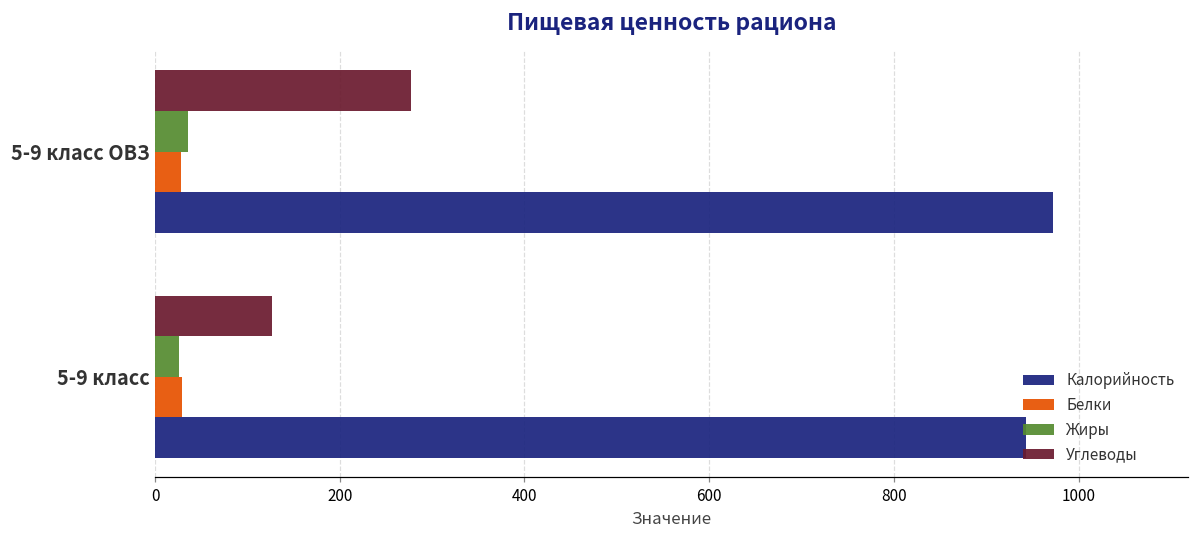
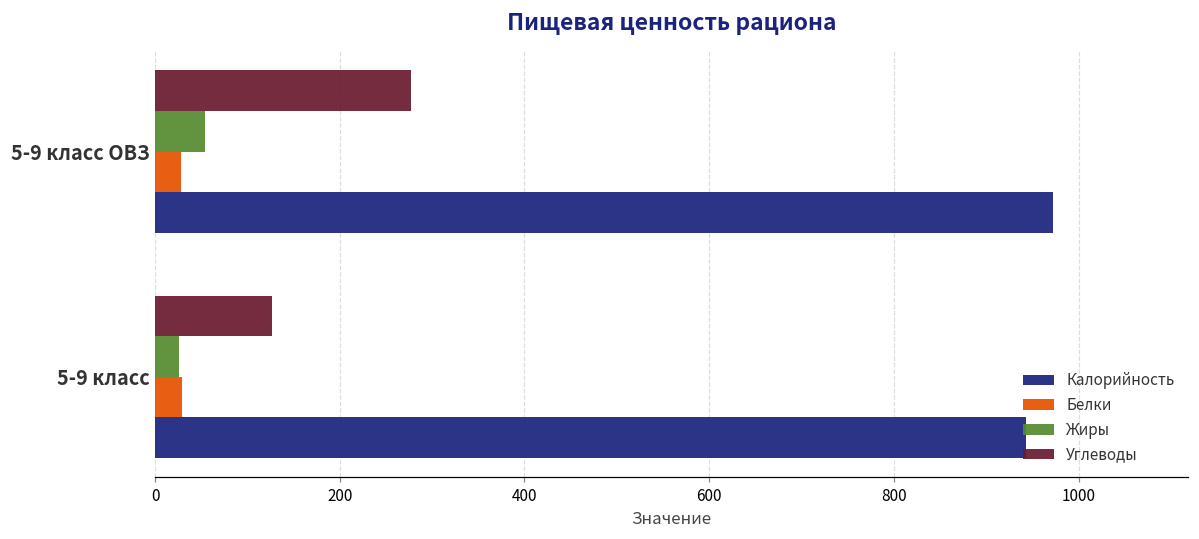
Жиры, 5-9 класс ОВЗ: 40 -> 50
